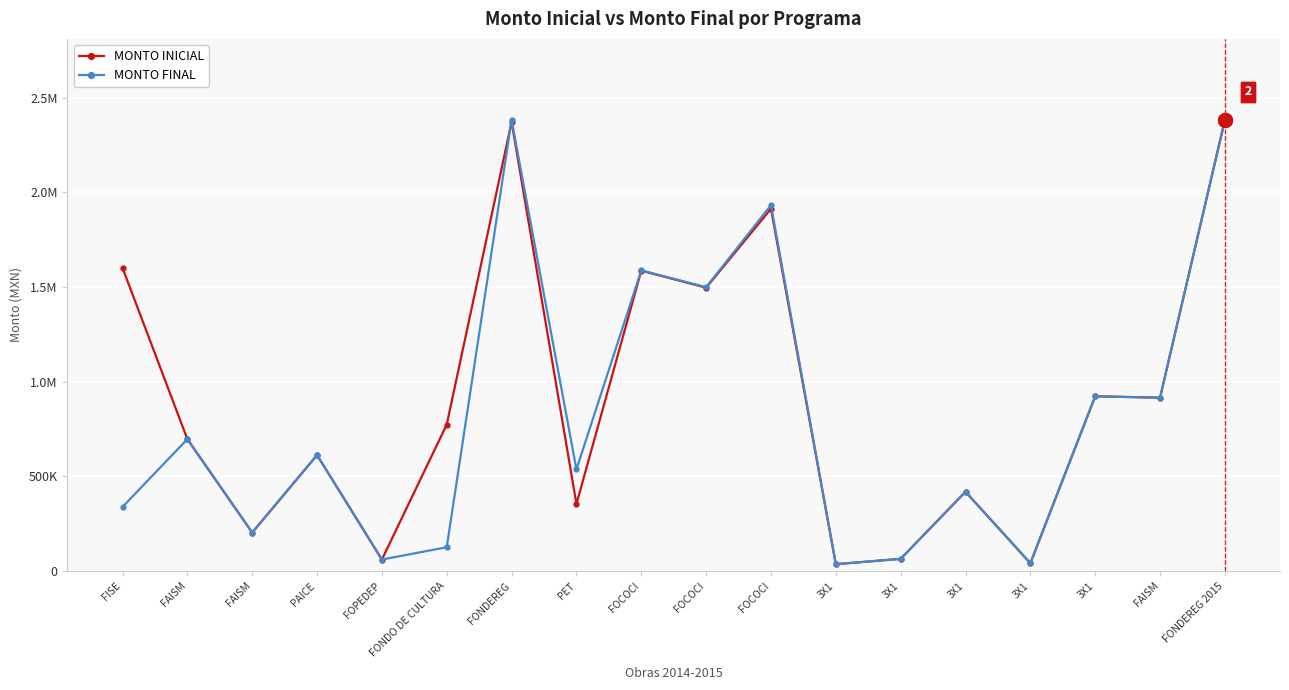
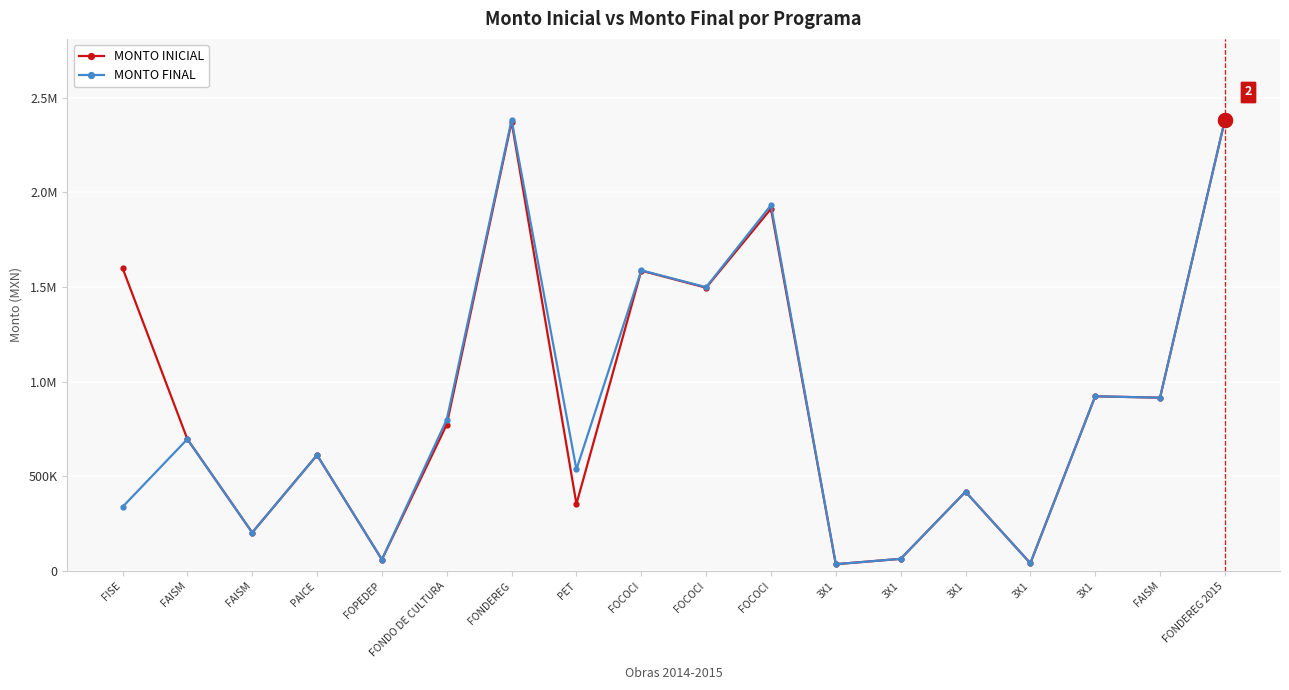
MONTO FINAL, FONDO DE CULTURA: 120000 -> 800000
